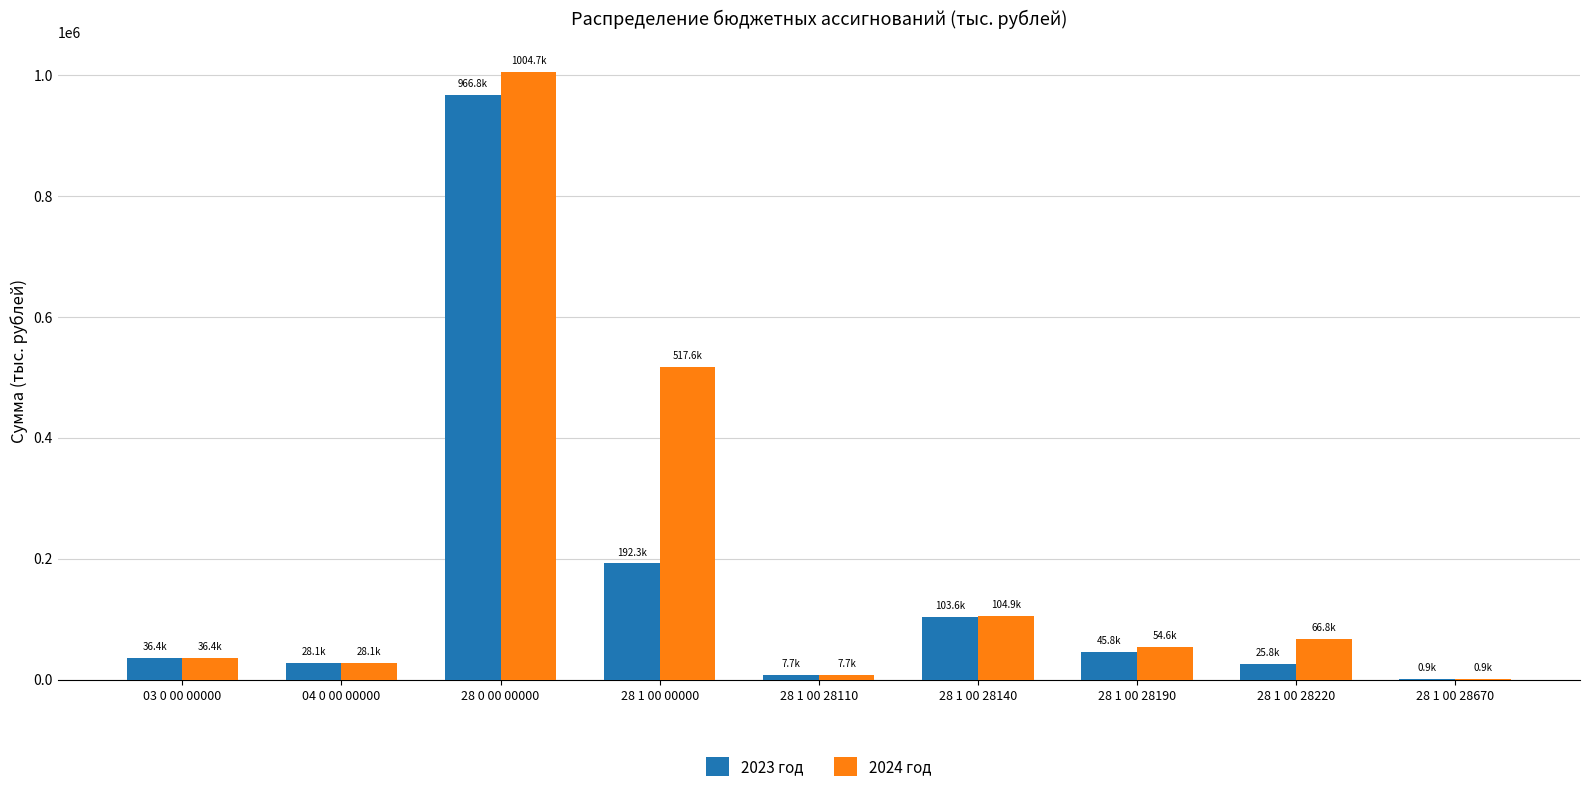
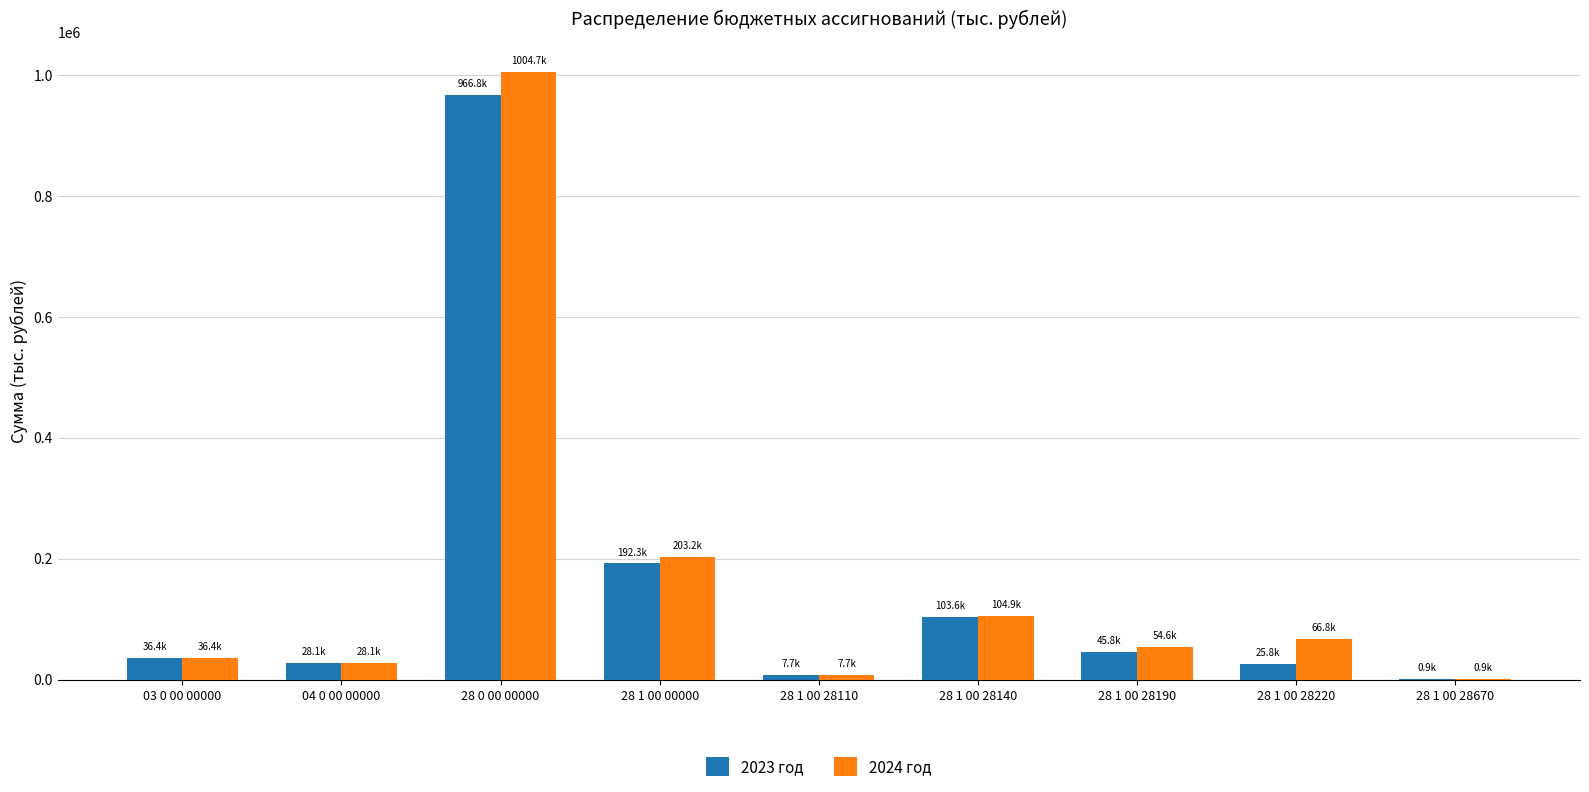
2024 год, 28 1 00 00000: 517.6k -> 203.2k
